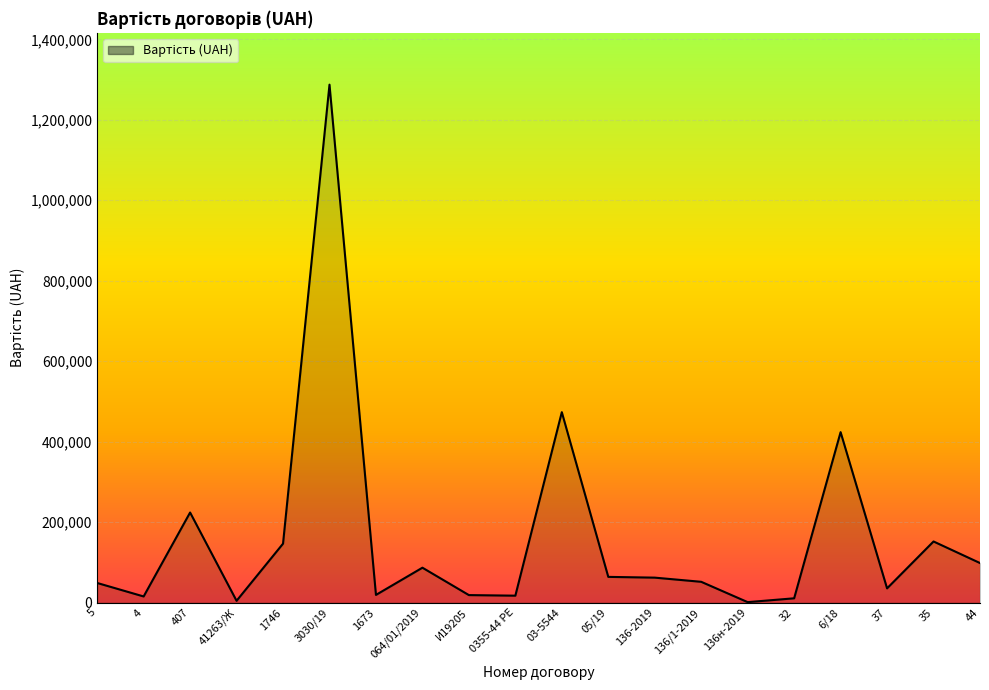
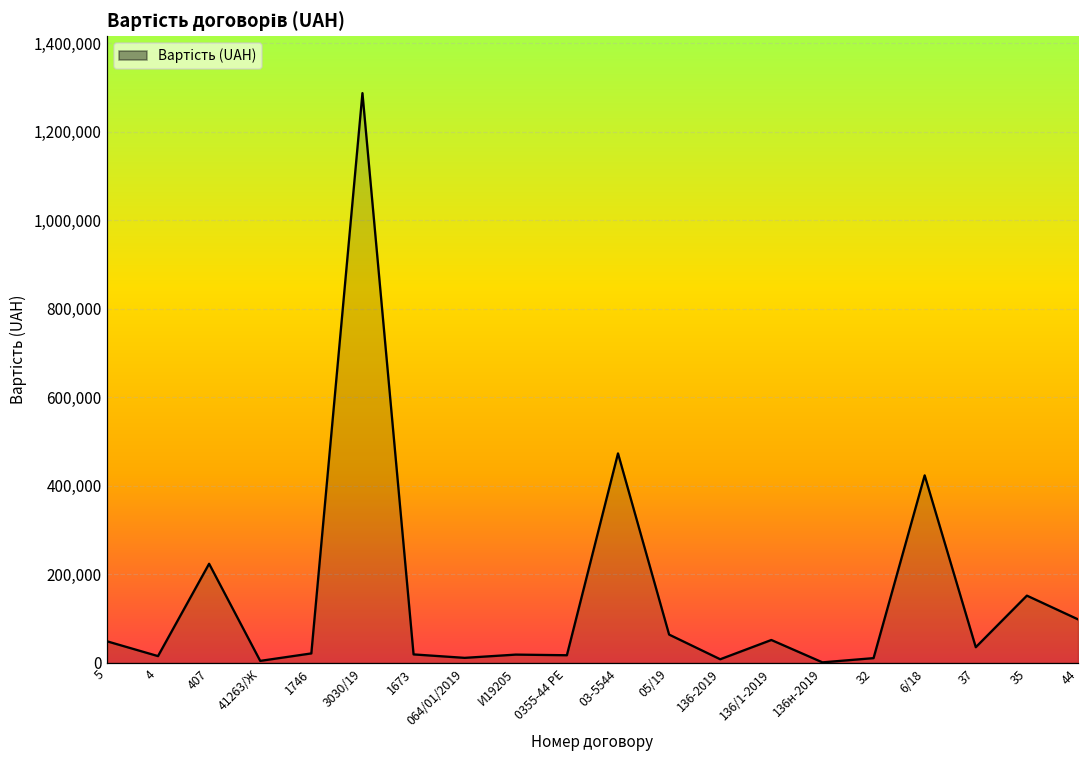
1746: 150,000 -> 20,000
064/01/2019: 90,000 -> 10,000
136-2019: 60,000 -> 10,000
